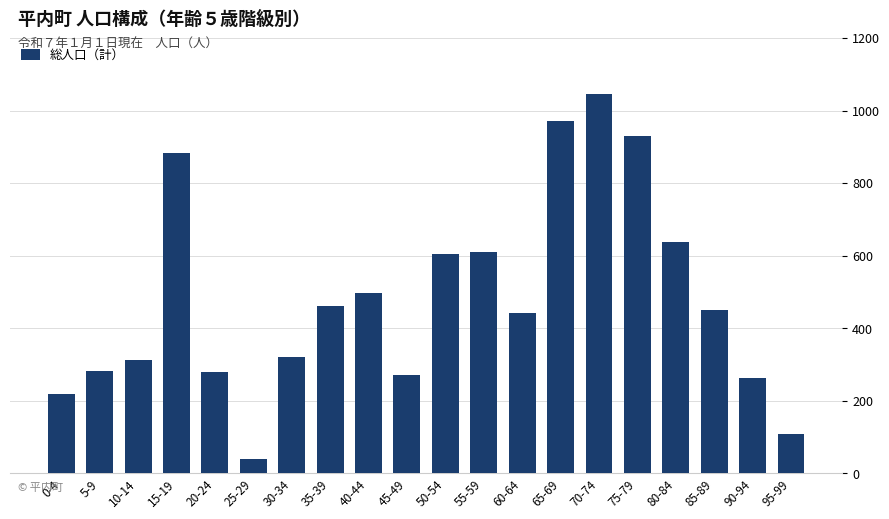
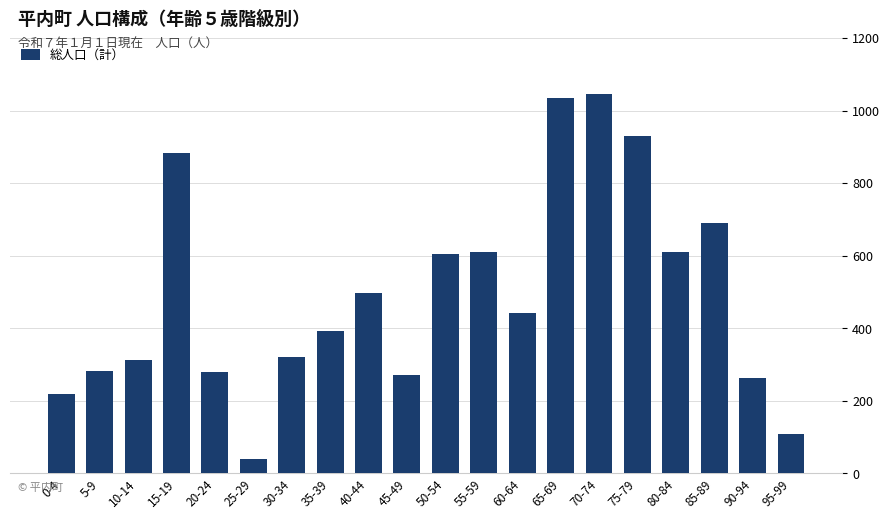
35-39: 460 -> 390
65-69: 970 -> 1040
80-84: 640 -> 610
85-89: 450 -> 690
